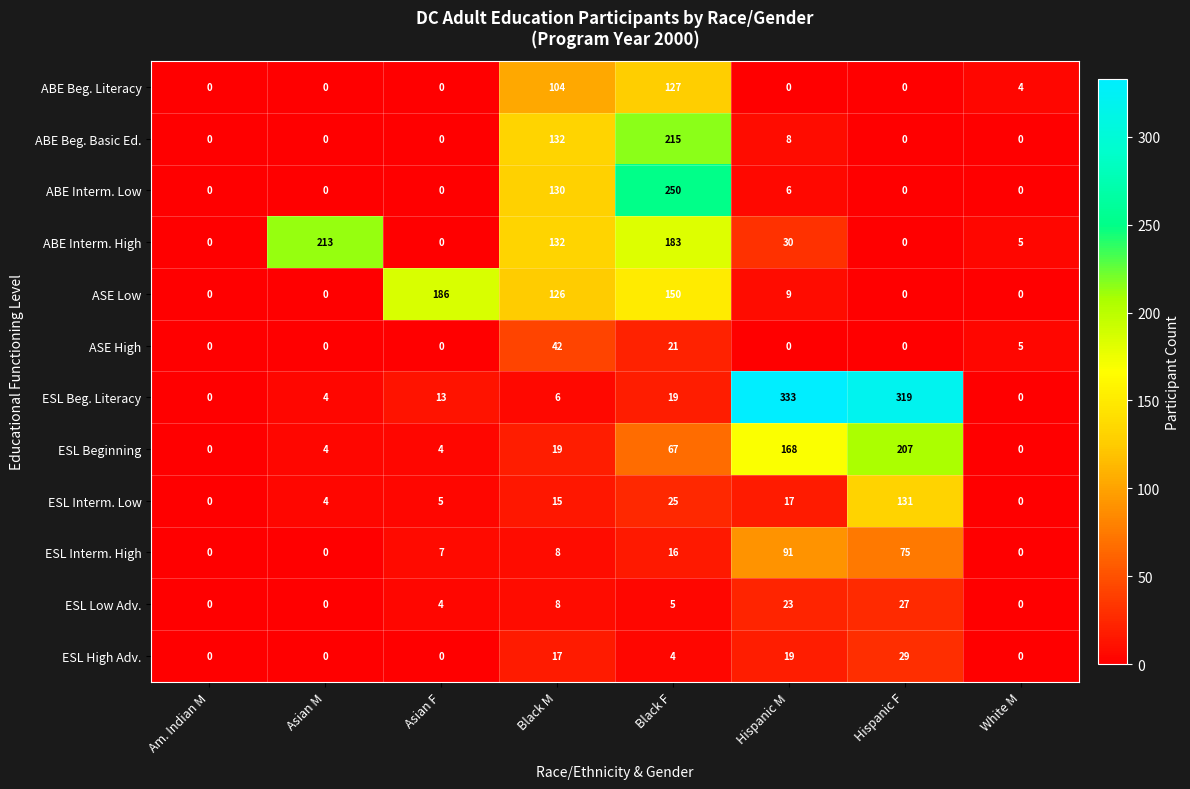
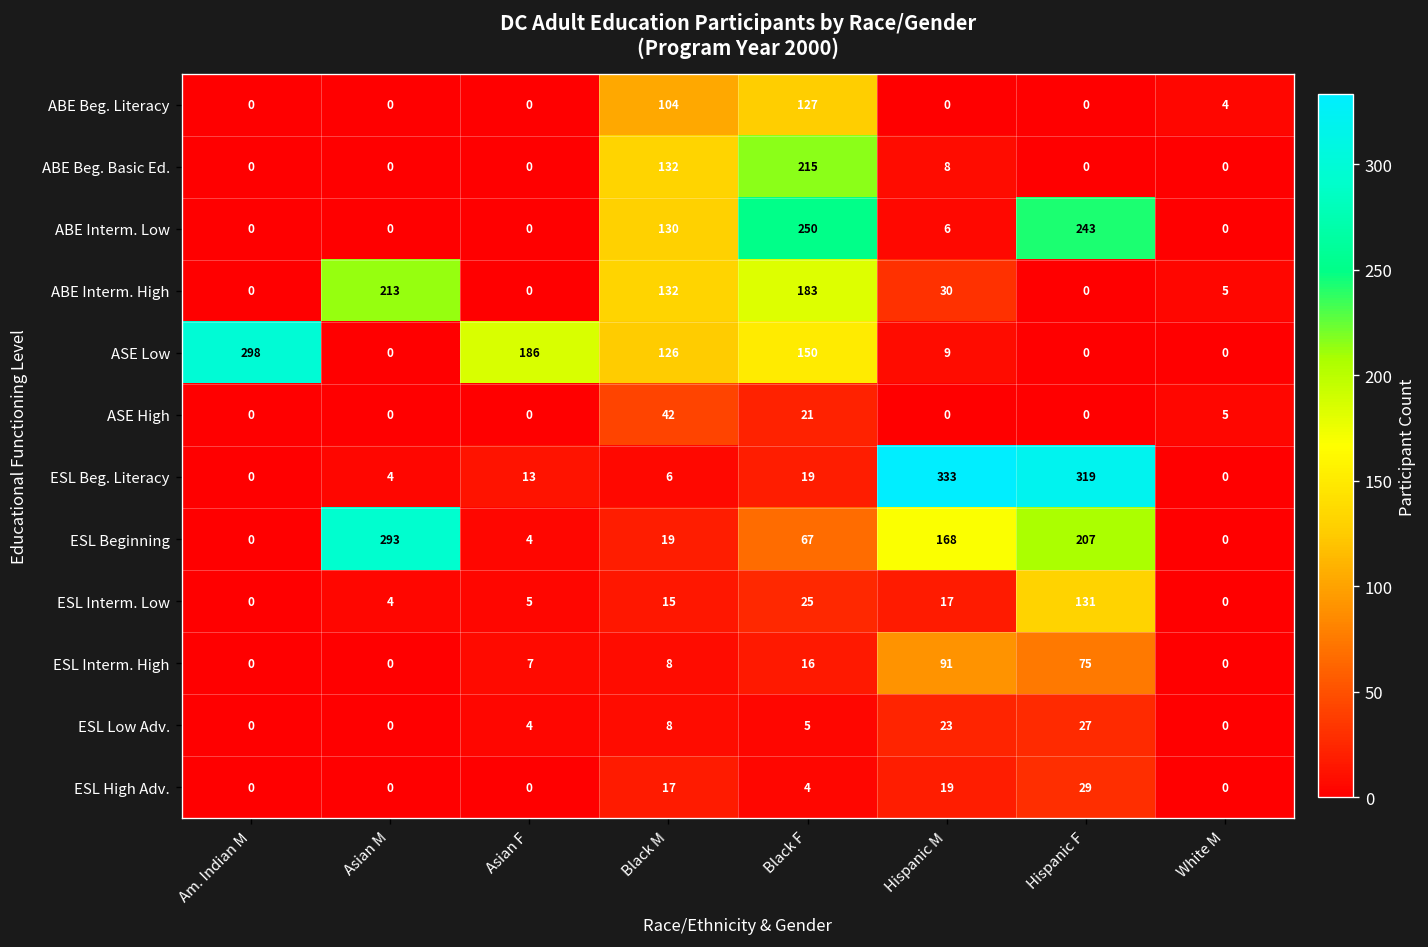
ABE Interm. Low, Hispanic F: 0 -> 243
ASE Low, Am. Indian M: 0 -> 298
ESL Beginning, Asian M: 4 -> 293
